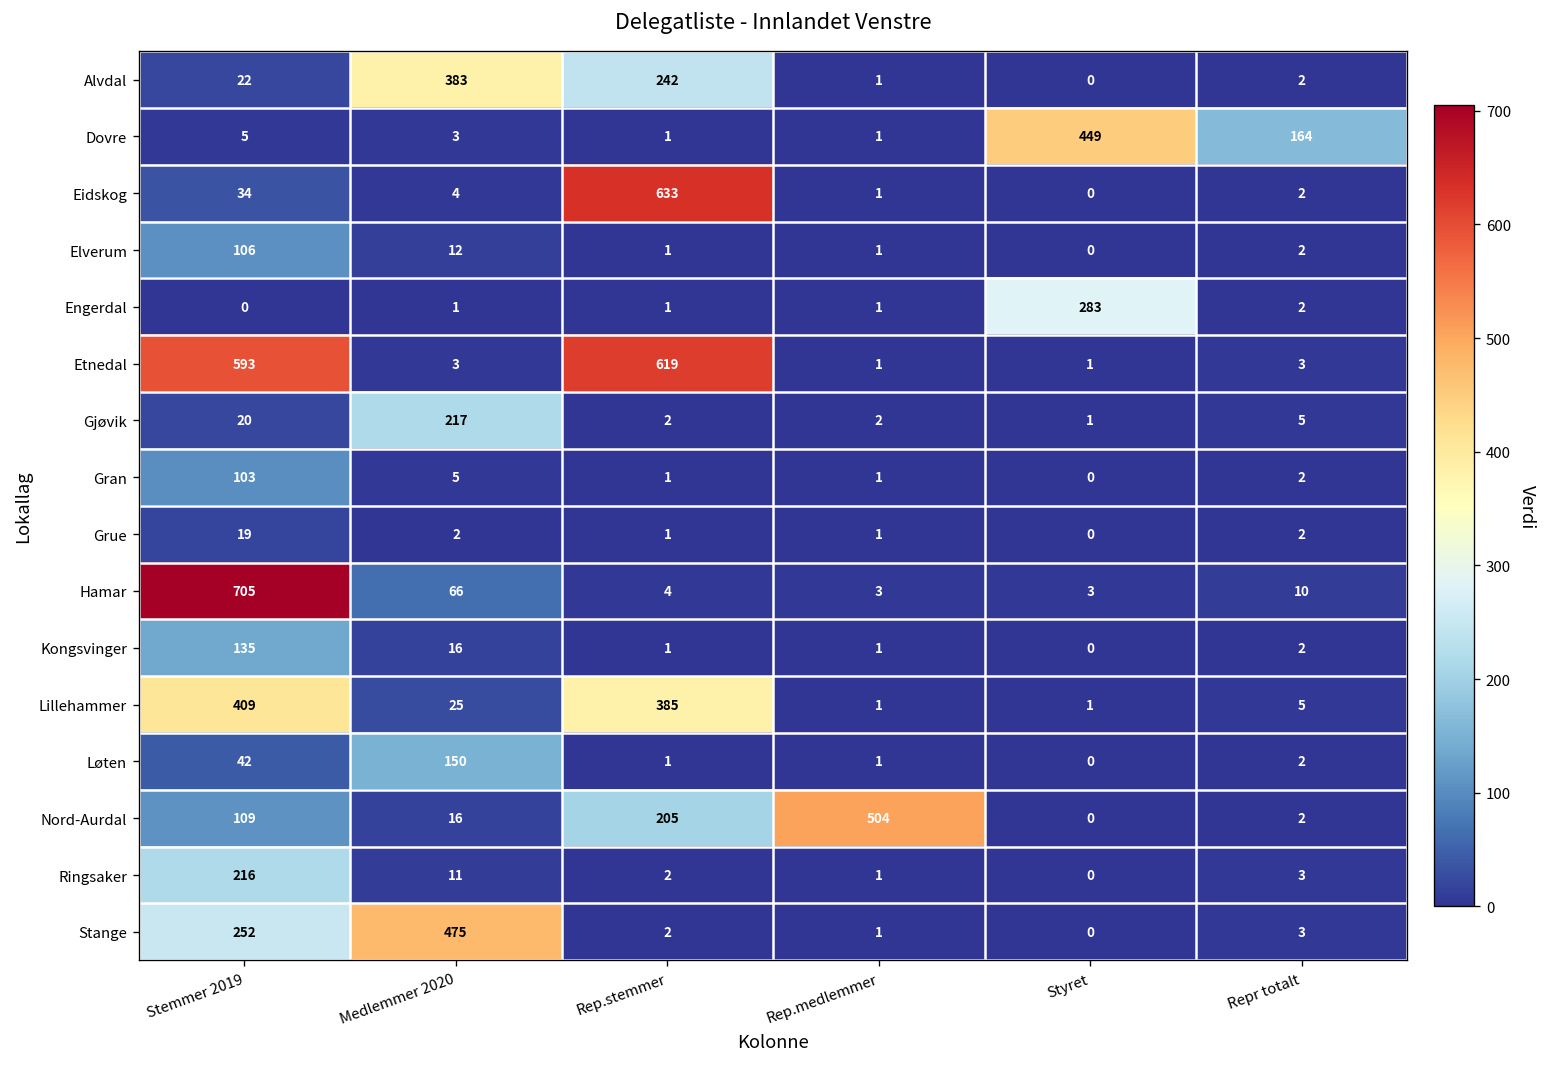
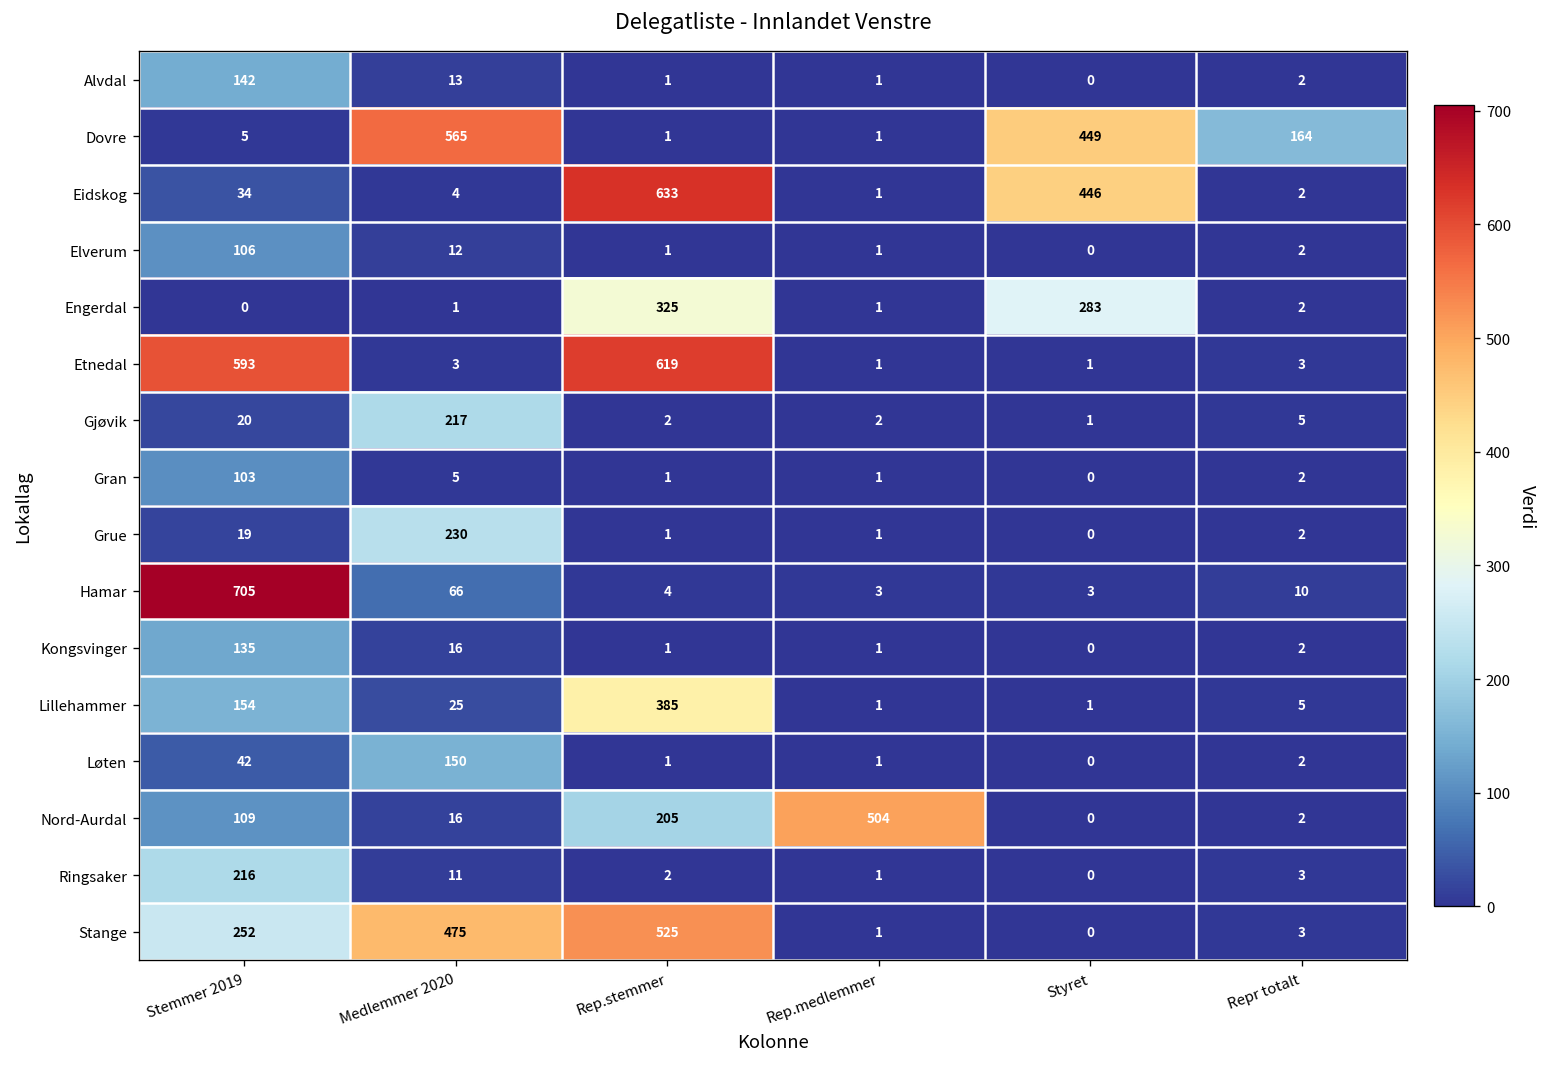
Alvdal, Stemmer 2019: 22 -> 142
Alvdal, Medlemmer 2020: 383 -> 13
Alvdal, Rep.stemmer: 242 -> 1
Dovre, Medlemmer 2020: 3 -> 565
Eidskog, Styret: 0 -> 446
Engerdal, Rep.stemmer: 1 -> 325
Grue, Medlemmer 2020: 2 -> 230
Lillehammer, Stemmer 2019: 409 -> 154
Stange, Rep.stemmer: 2 -> 525
